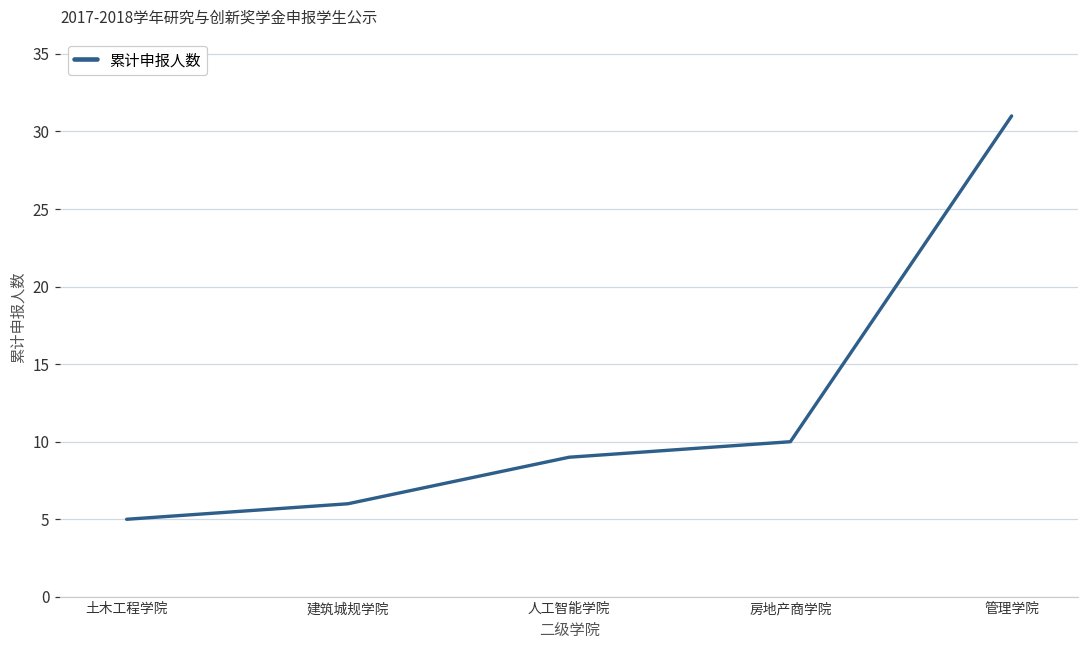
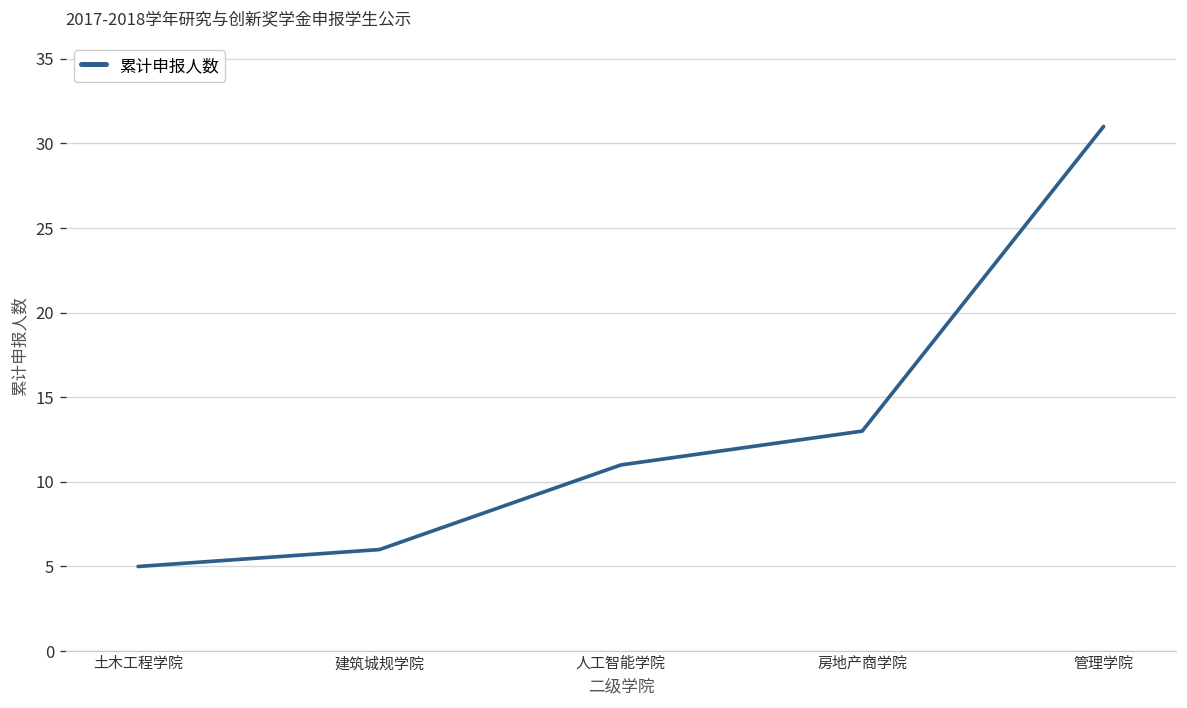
人工智能学院: 9 -> 11
房地产商学院: 10 -> 13
